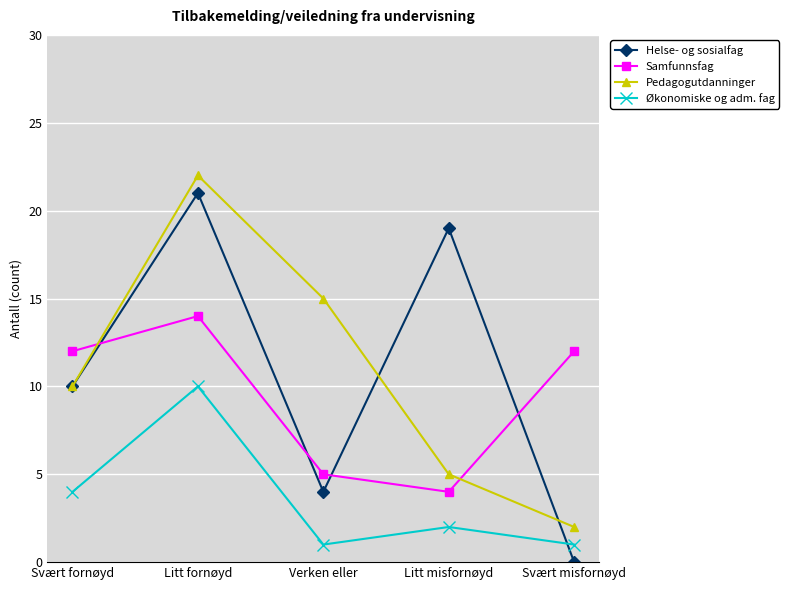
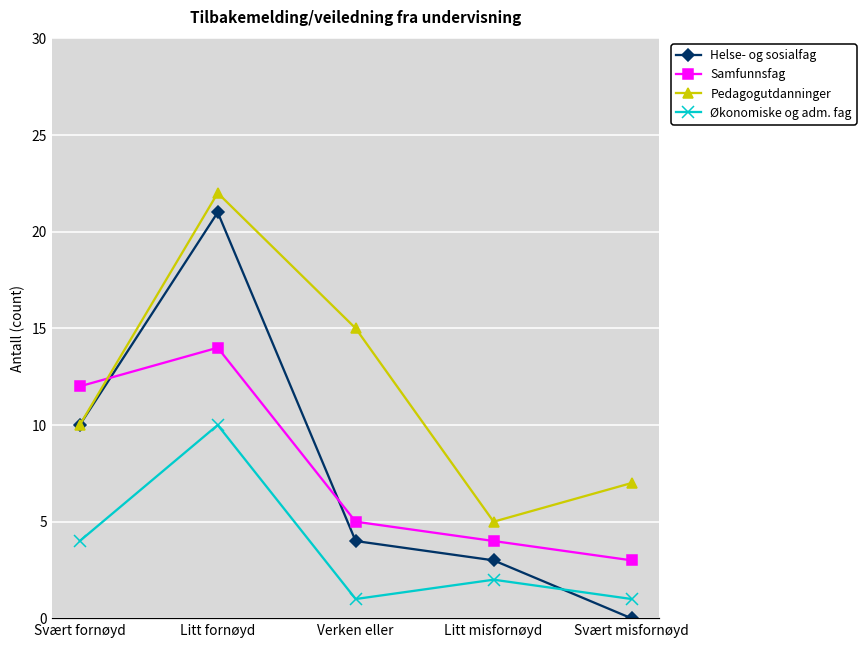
Helse- og sosialfag, Litt misfornøyd: 19 -> 3
Samfunnsfag, Svært misfornøyd: 12 -> 3
Pedagogutdanninger, Svært misfornøyd: 2 -> 7
